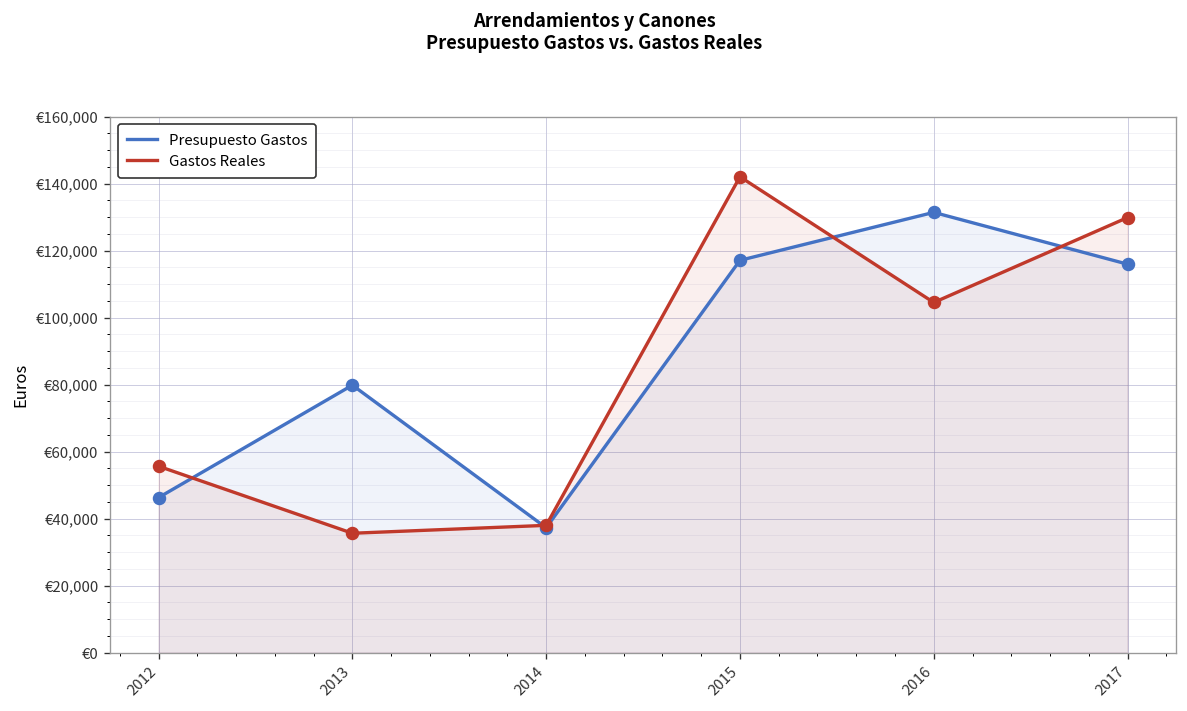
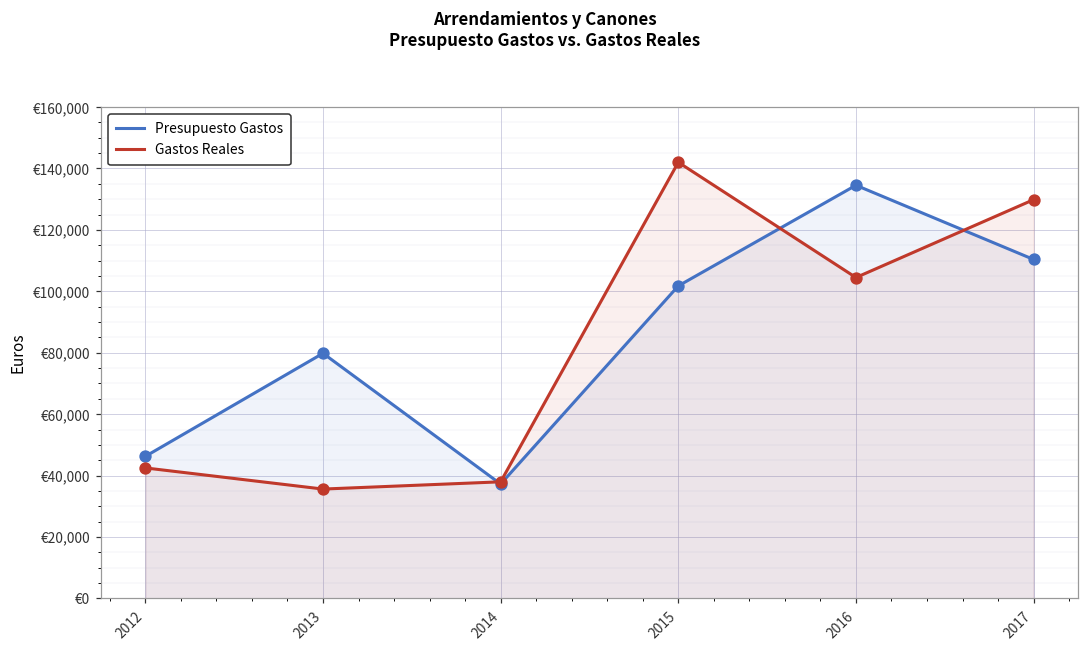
Gastos Reales, 2012: €56,000 -> €42,000
Presupuesto Gastos, 2015: €117,000 -> €102,000
Presupuesto Gastos, 2016: €131,000 -> €135,000
Presupuesto Gastos, 2017: €116,000 -> €110,000
